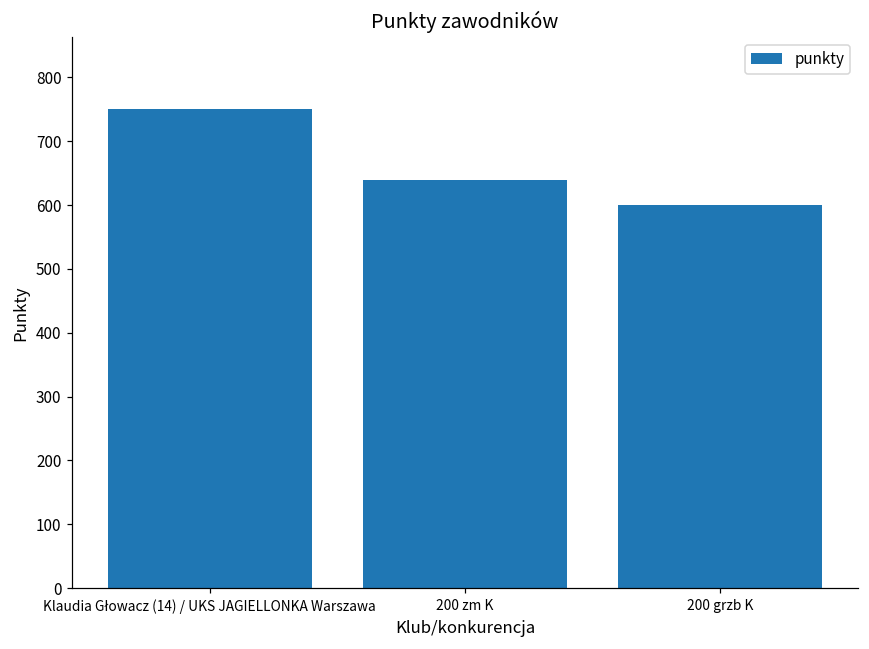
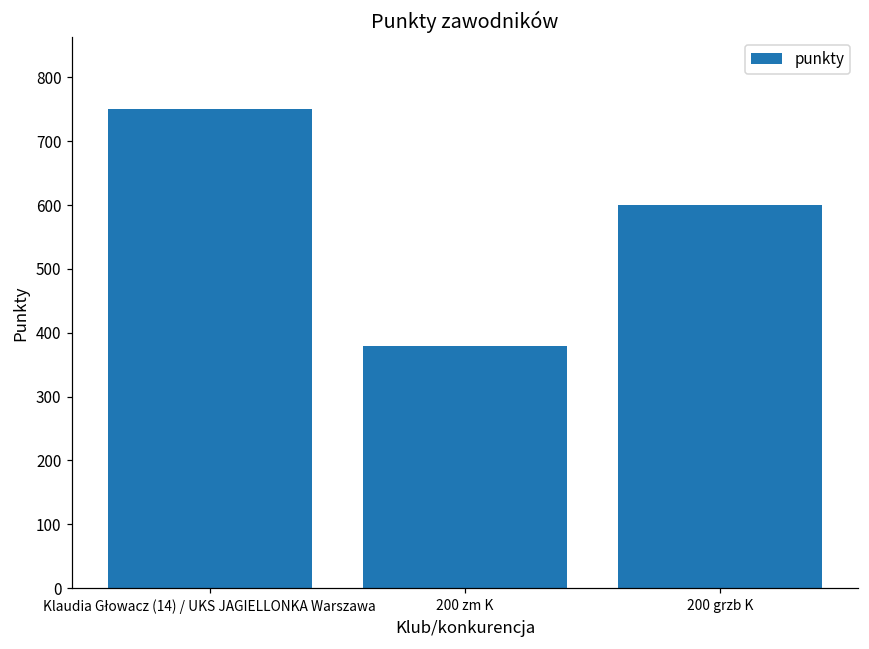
200 zm K: 640 -> 380
